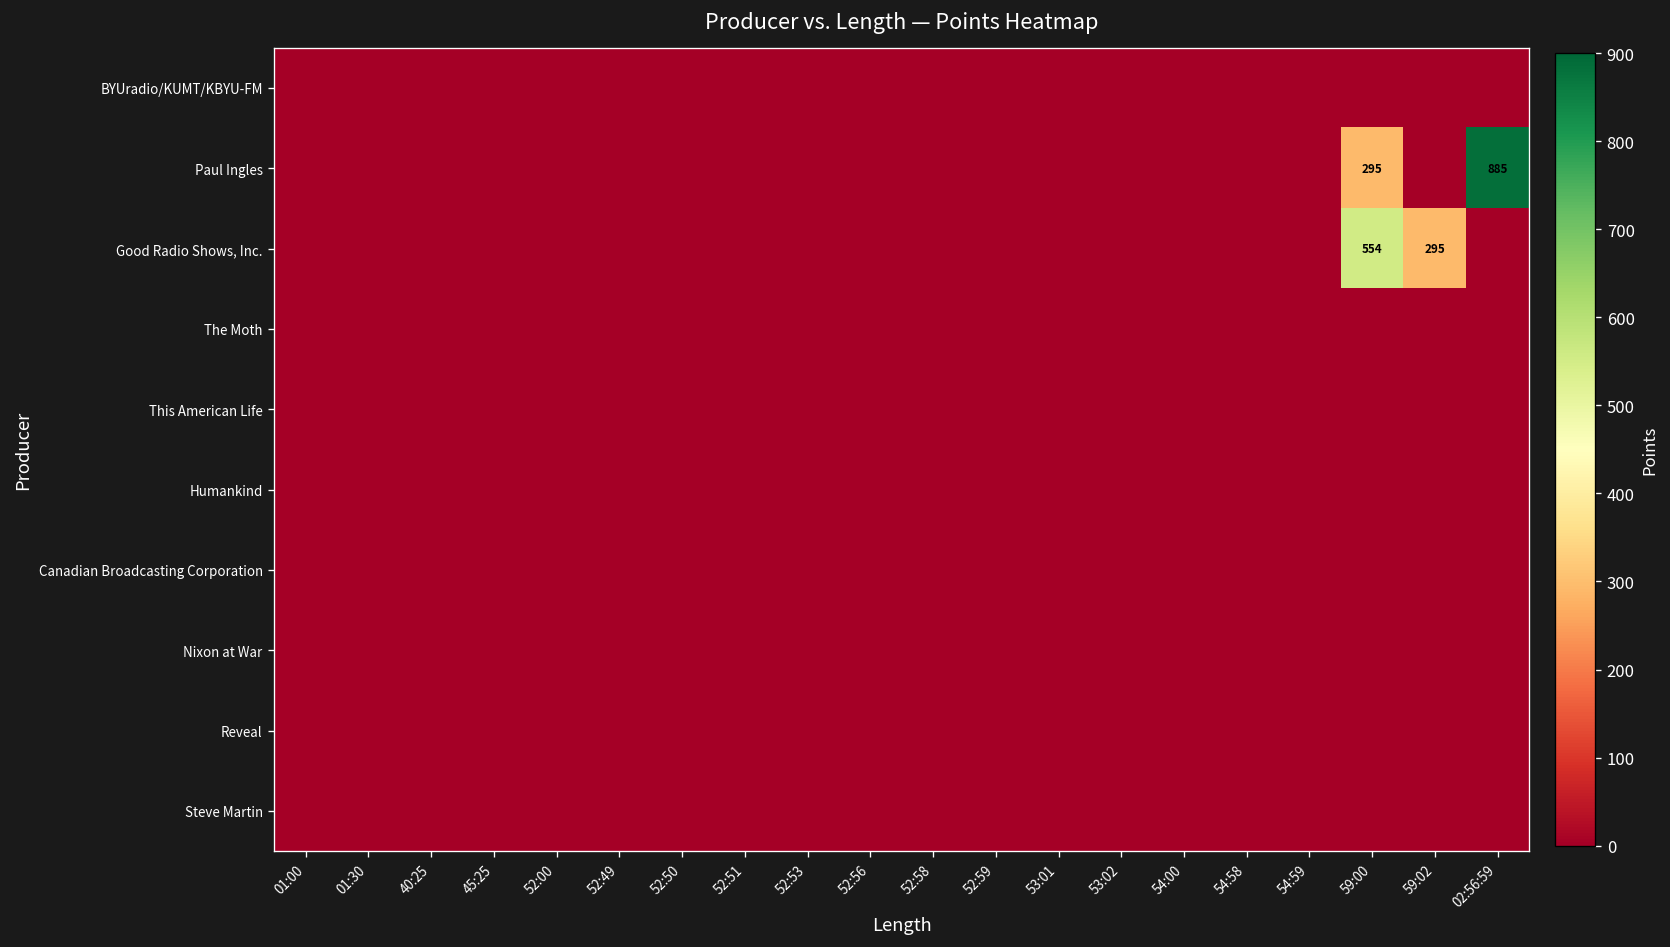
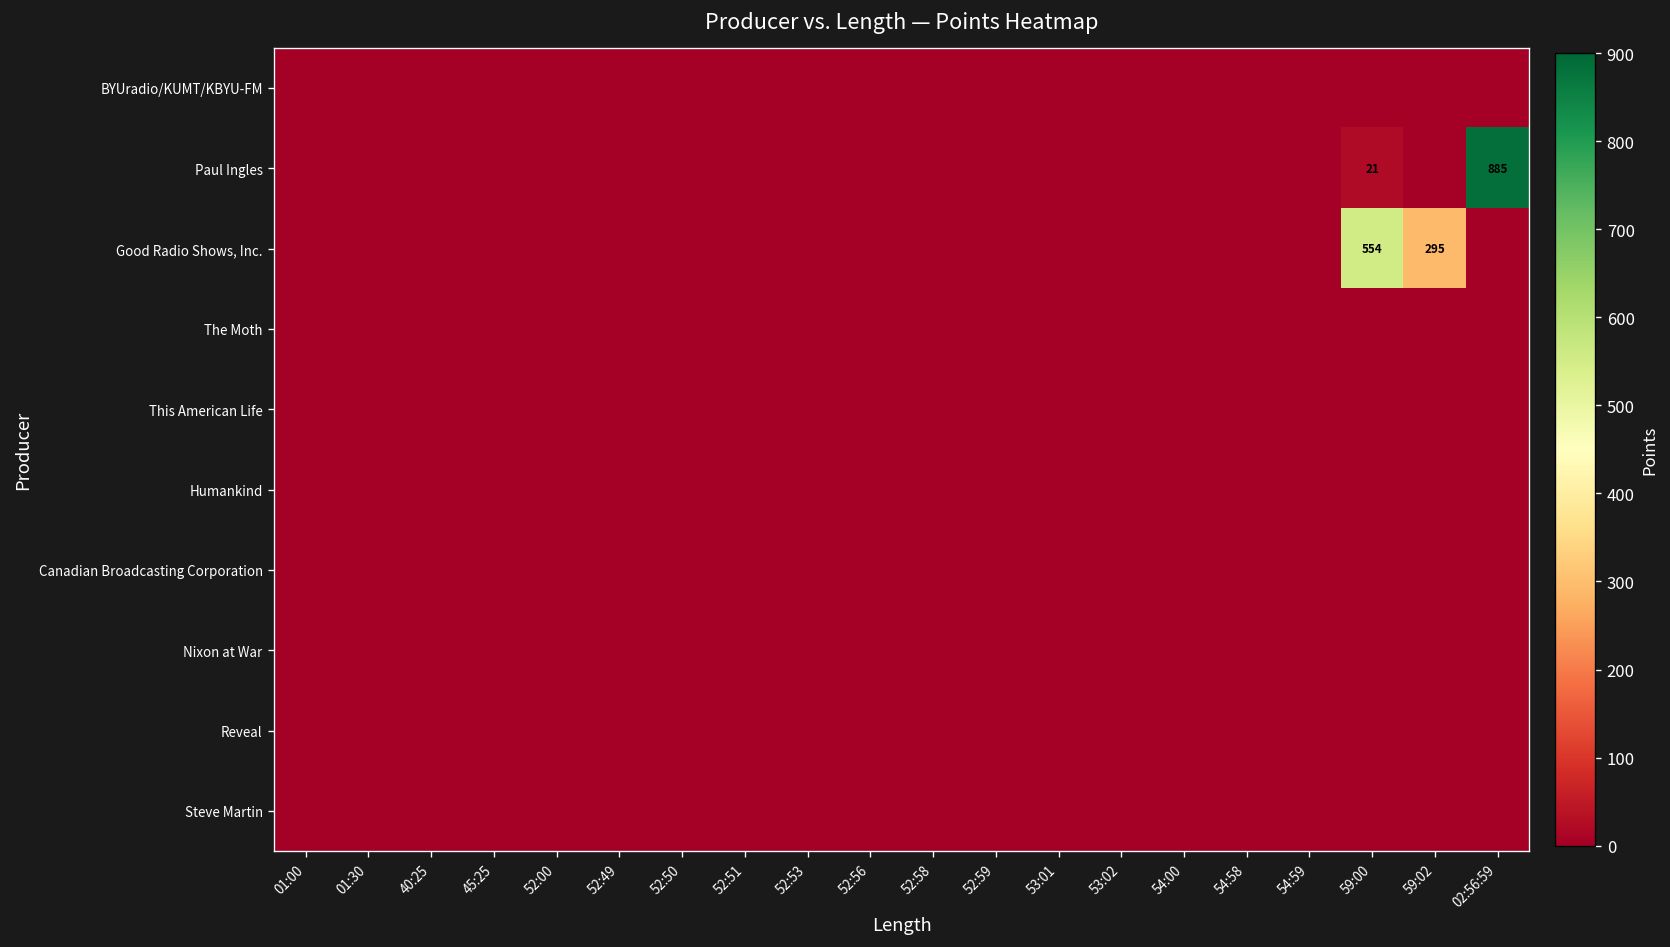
Paul Ingles, 59:00: 295 -> 21
